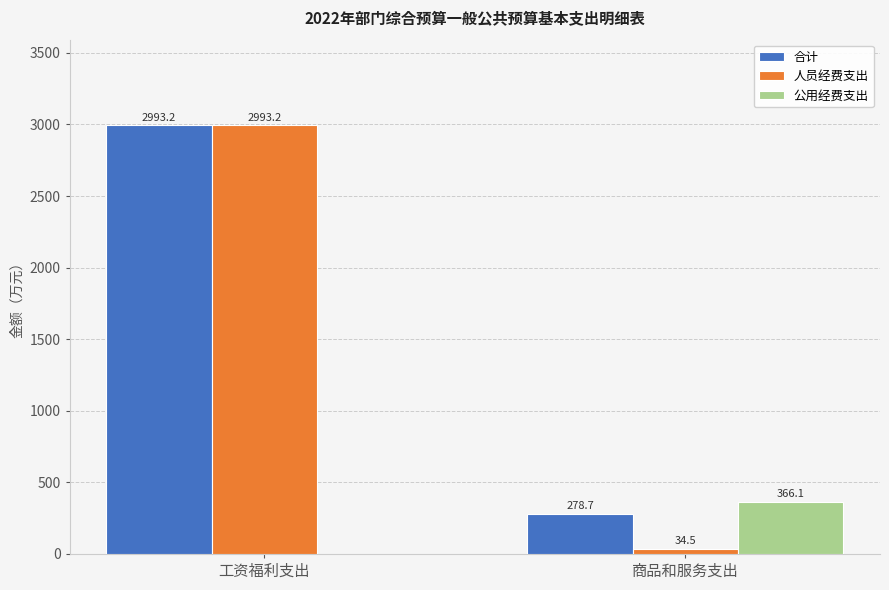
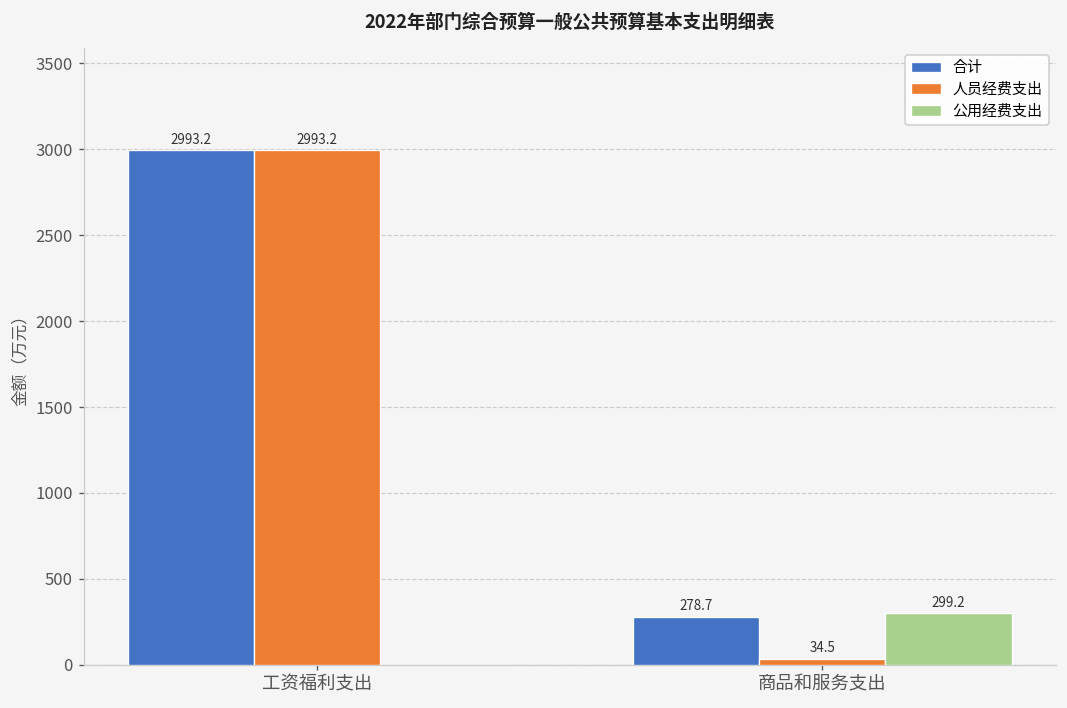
公用经费支出, 商品和服务支出: 366.1 -> 299.2
